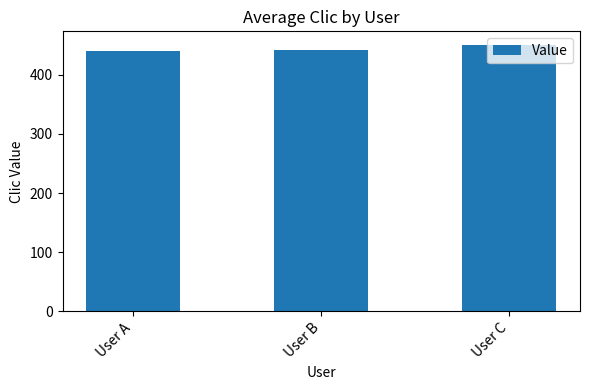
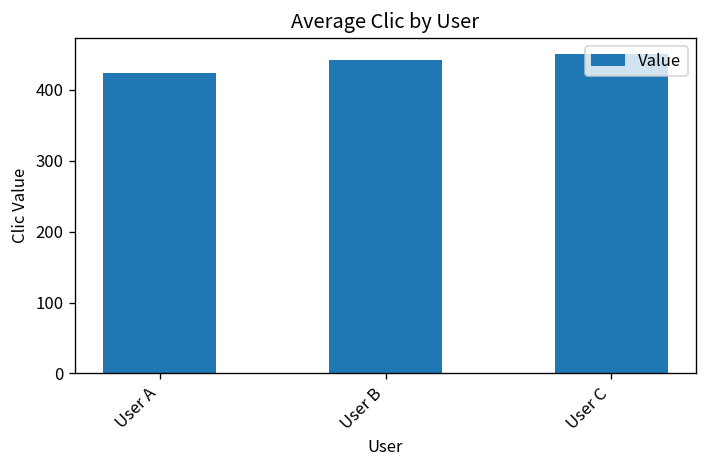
User A: 440 -> 420
